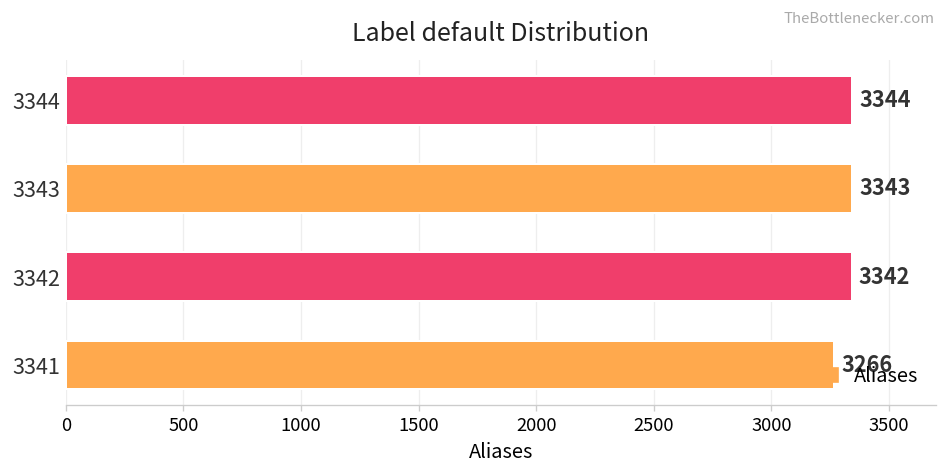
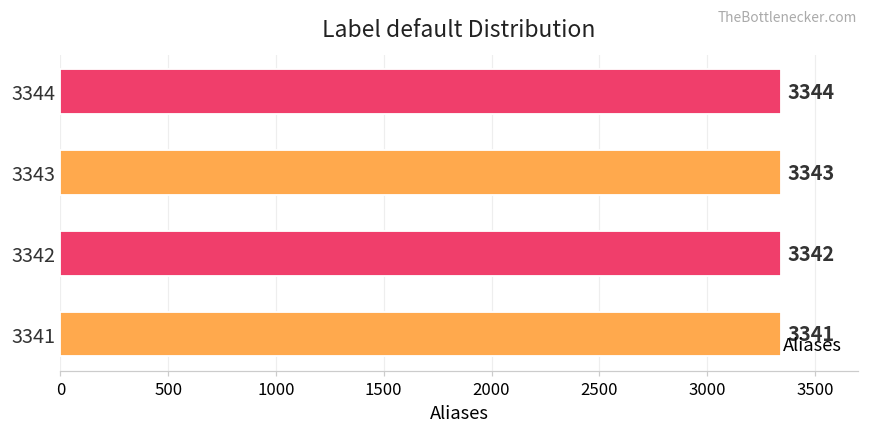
3341: 3266 -> 3341
